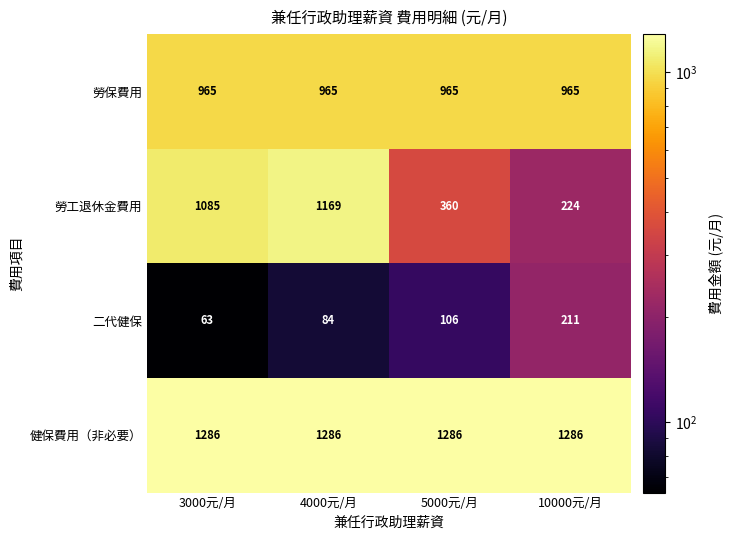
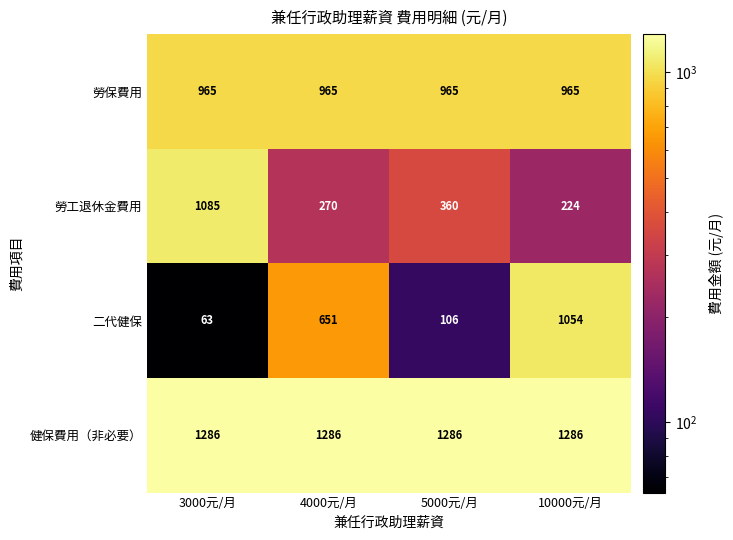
勞工退休金費用, 4000元/月: 1169 -> 270
二代健保, 4000元/月: 84 -> 651
二代健保, 10000元/月: 211 -> 1054
